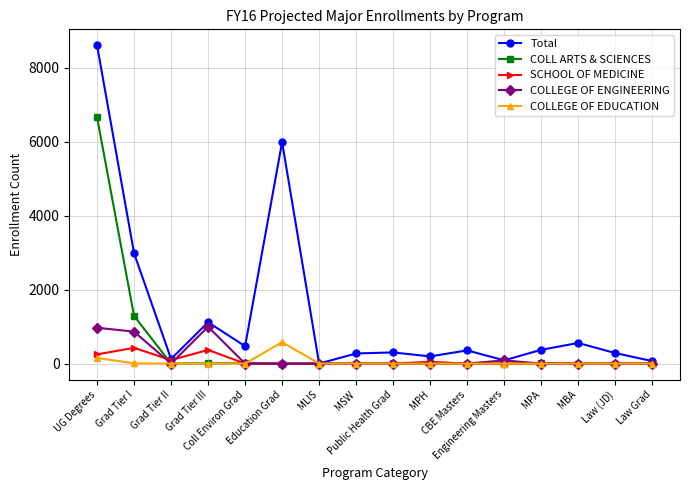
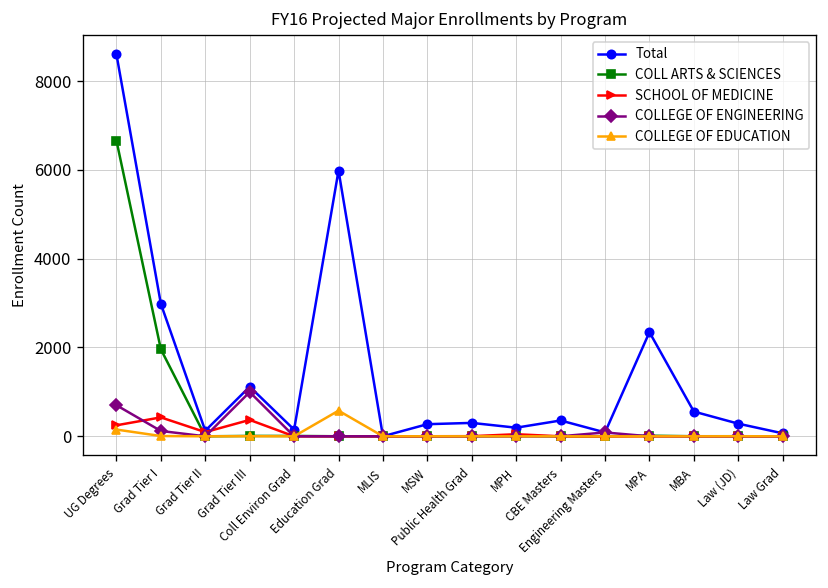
COLLEGE OF ENGINEERING, UG Degrees: 1000 -> 700
COLL ARTS & SCIENCES, Grad Tier I: 1300 -> 2000
COLLEGE OF ENGINEERING, Grad Tier I: 900 -> 100
Total, Coll Environ Grad: 500 -> 200
Total, MPA: 400 -> 2300
